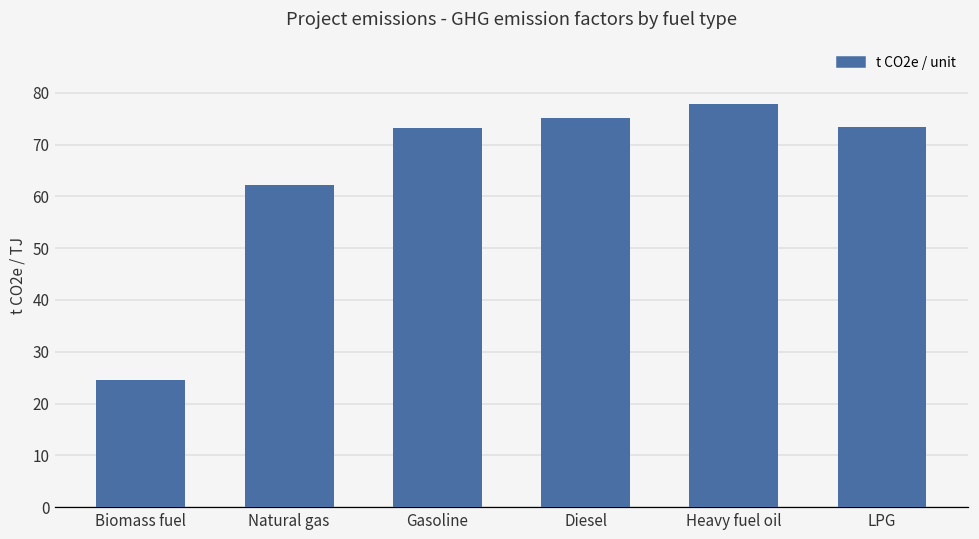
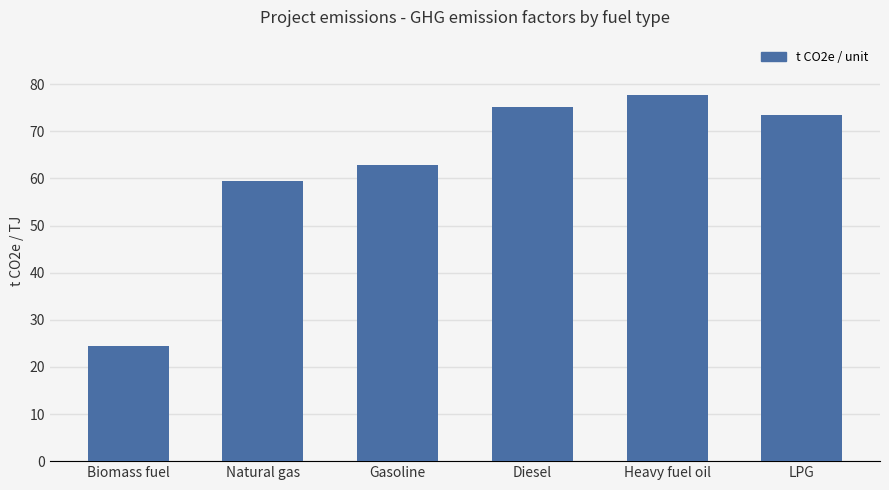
Natural gas: 62 -> 60
Gasoline: 73 -> 63
